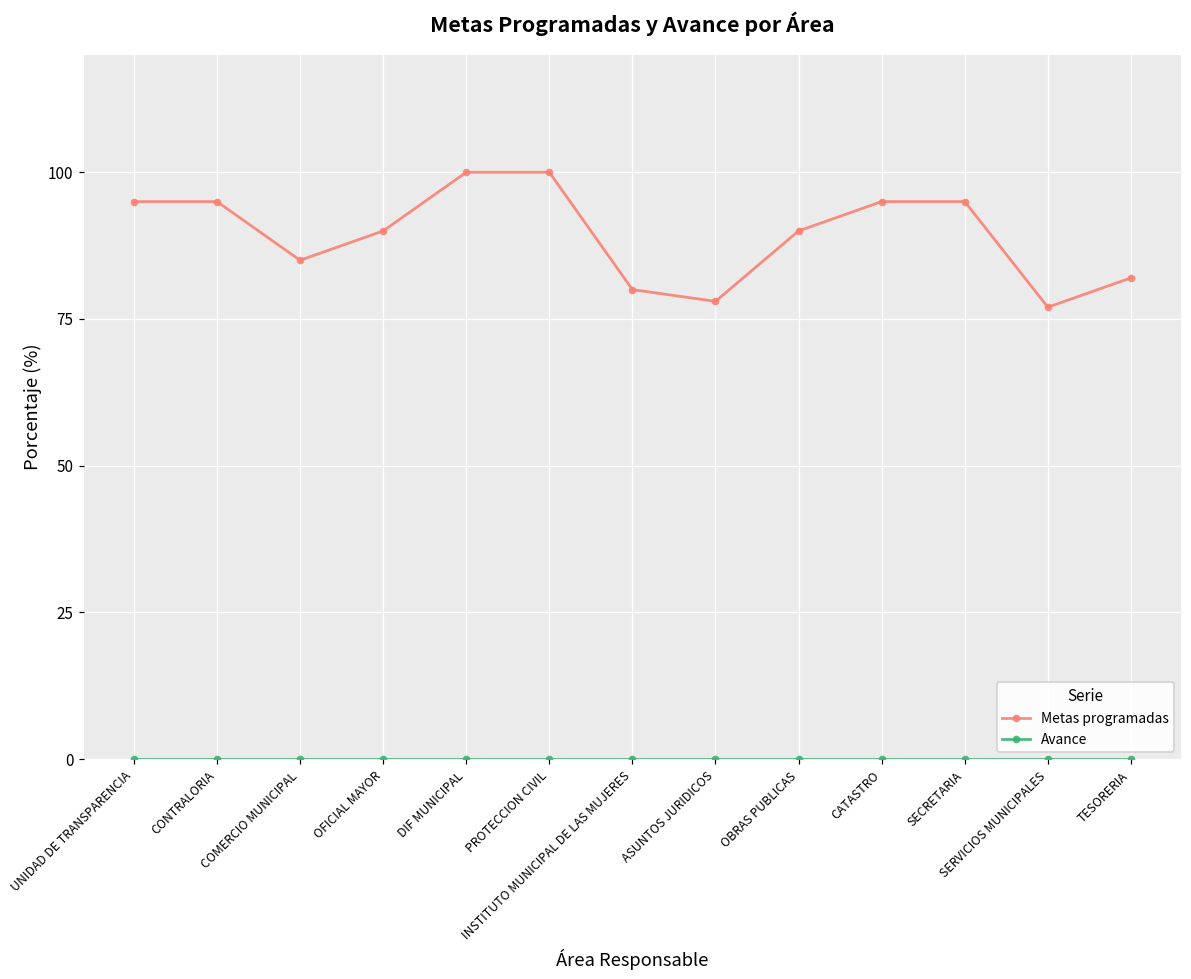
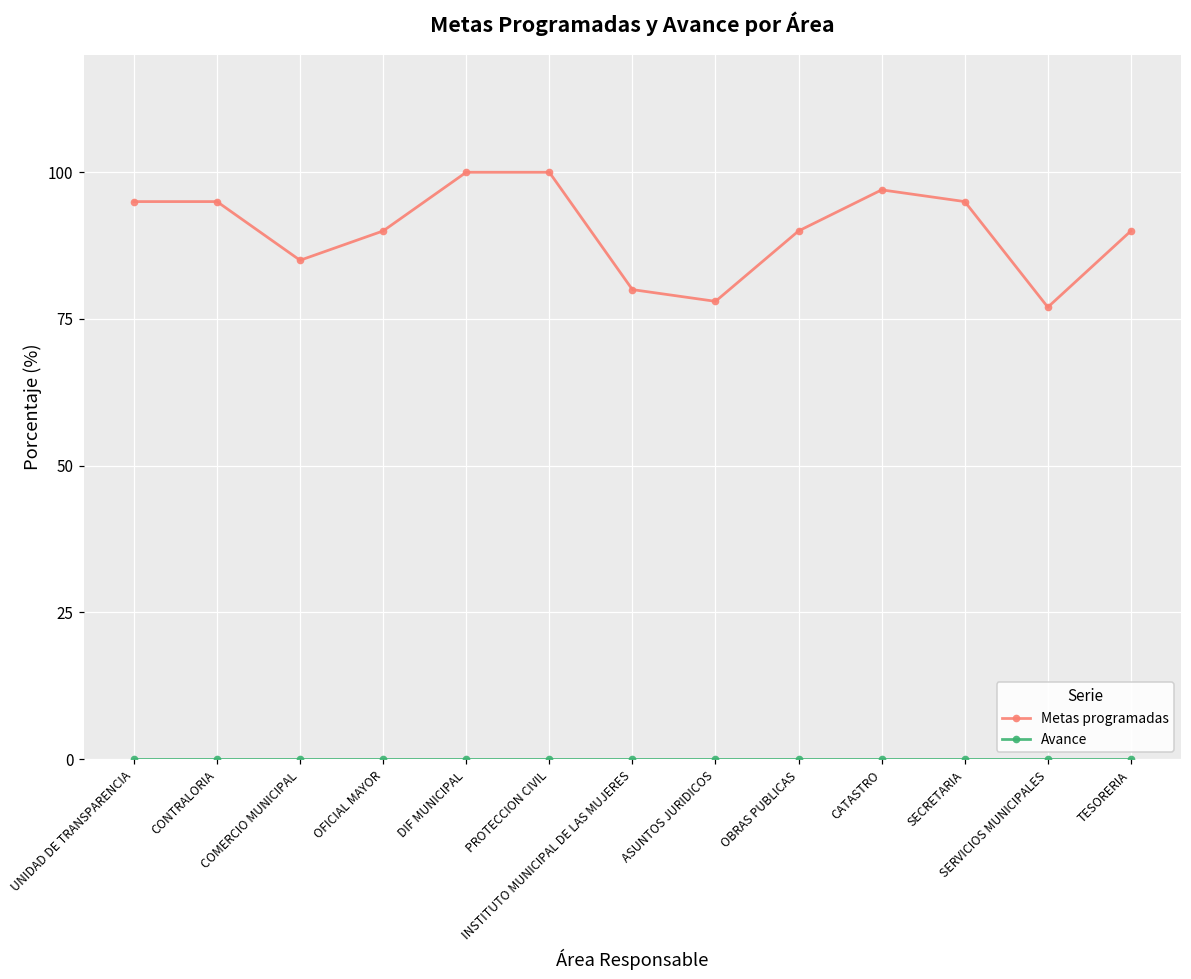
Metas programadas, CATASTRO: 95 -> 97
Metas programadas, TESORERIA: 82 -> 90
